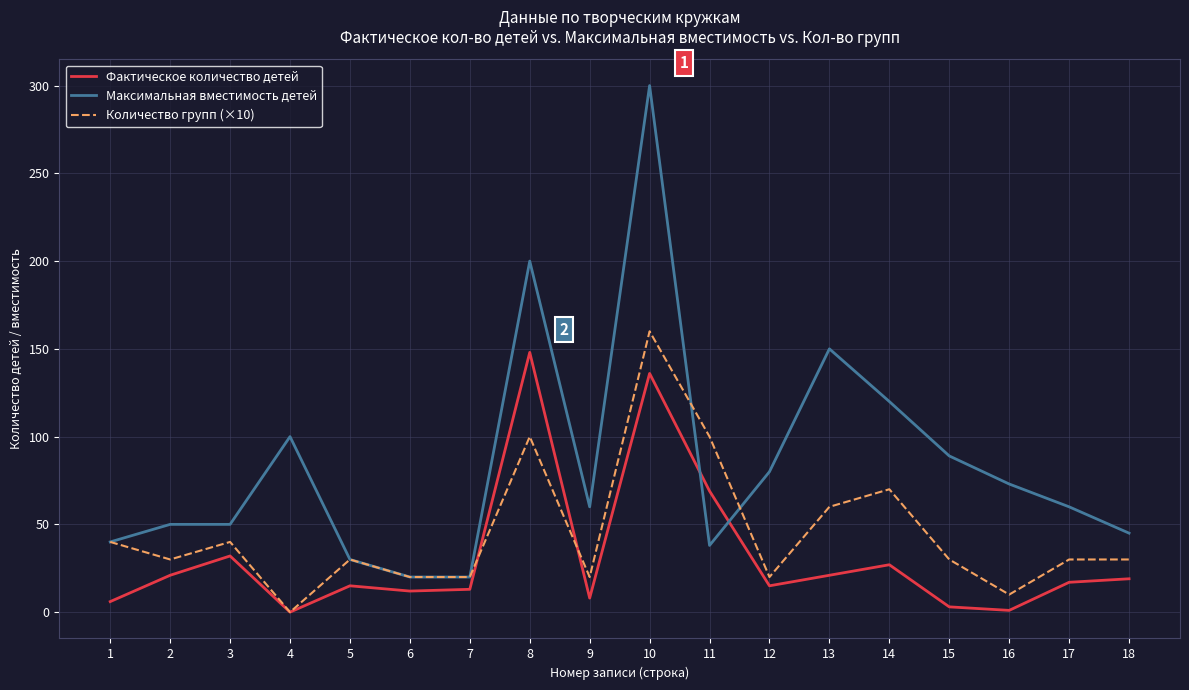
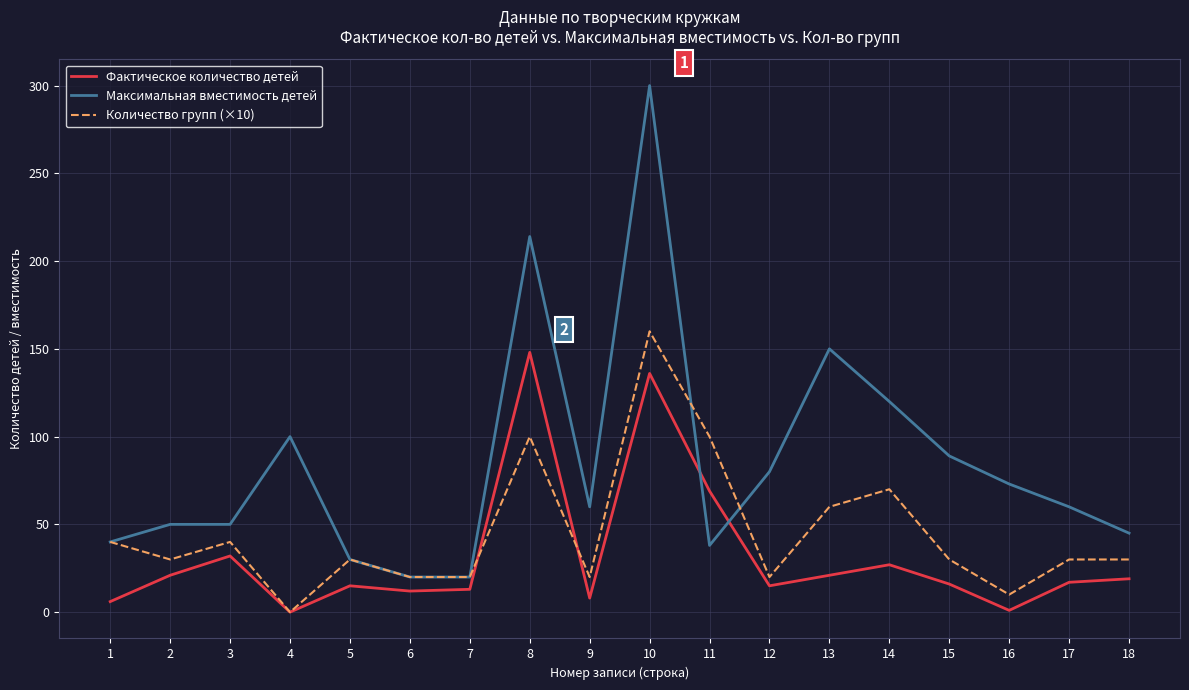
Максимальная вместимость детей, 8: 200 -> 214
Фактическое количество детей, 15: 3 -> 16
